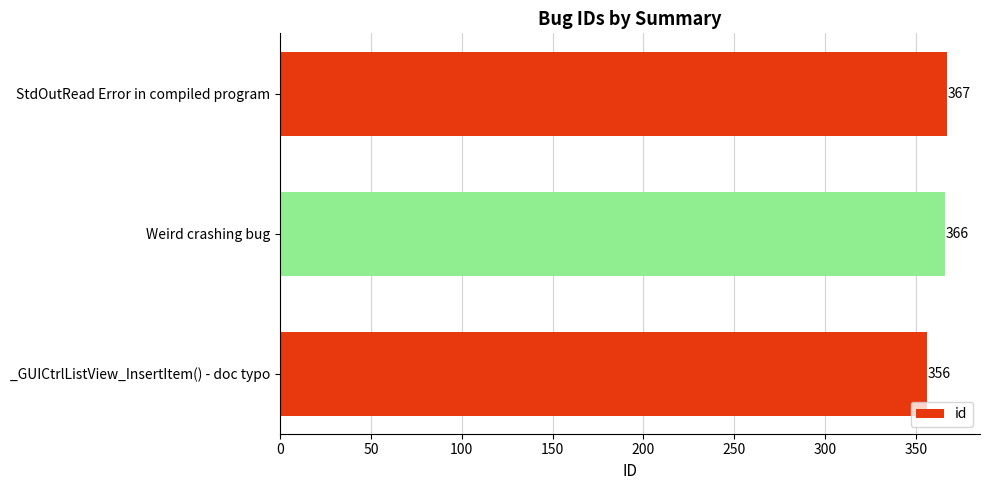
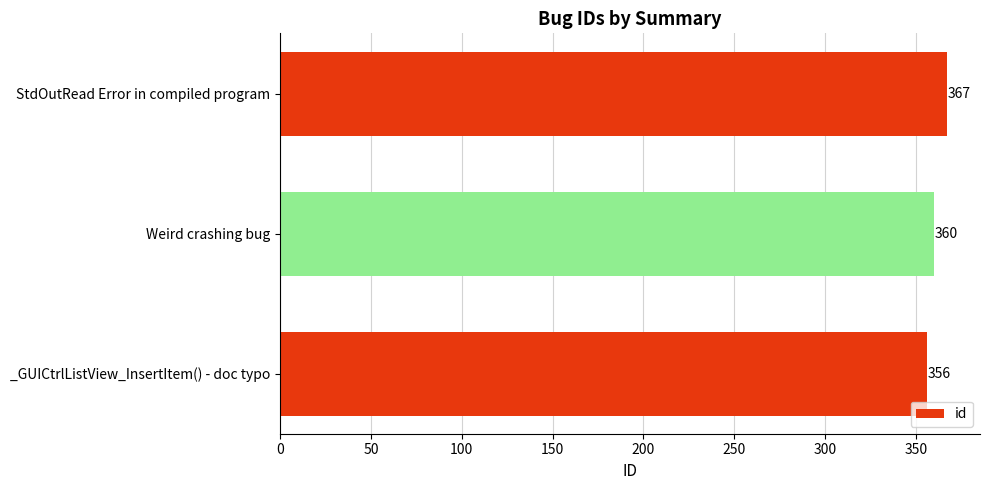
Weird crashing bug: 366 -> 360
